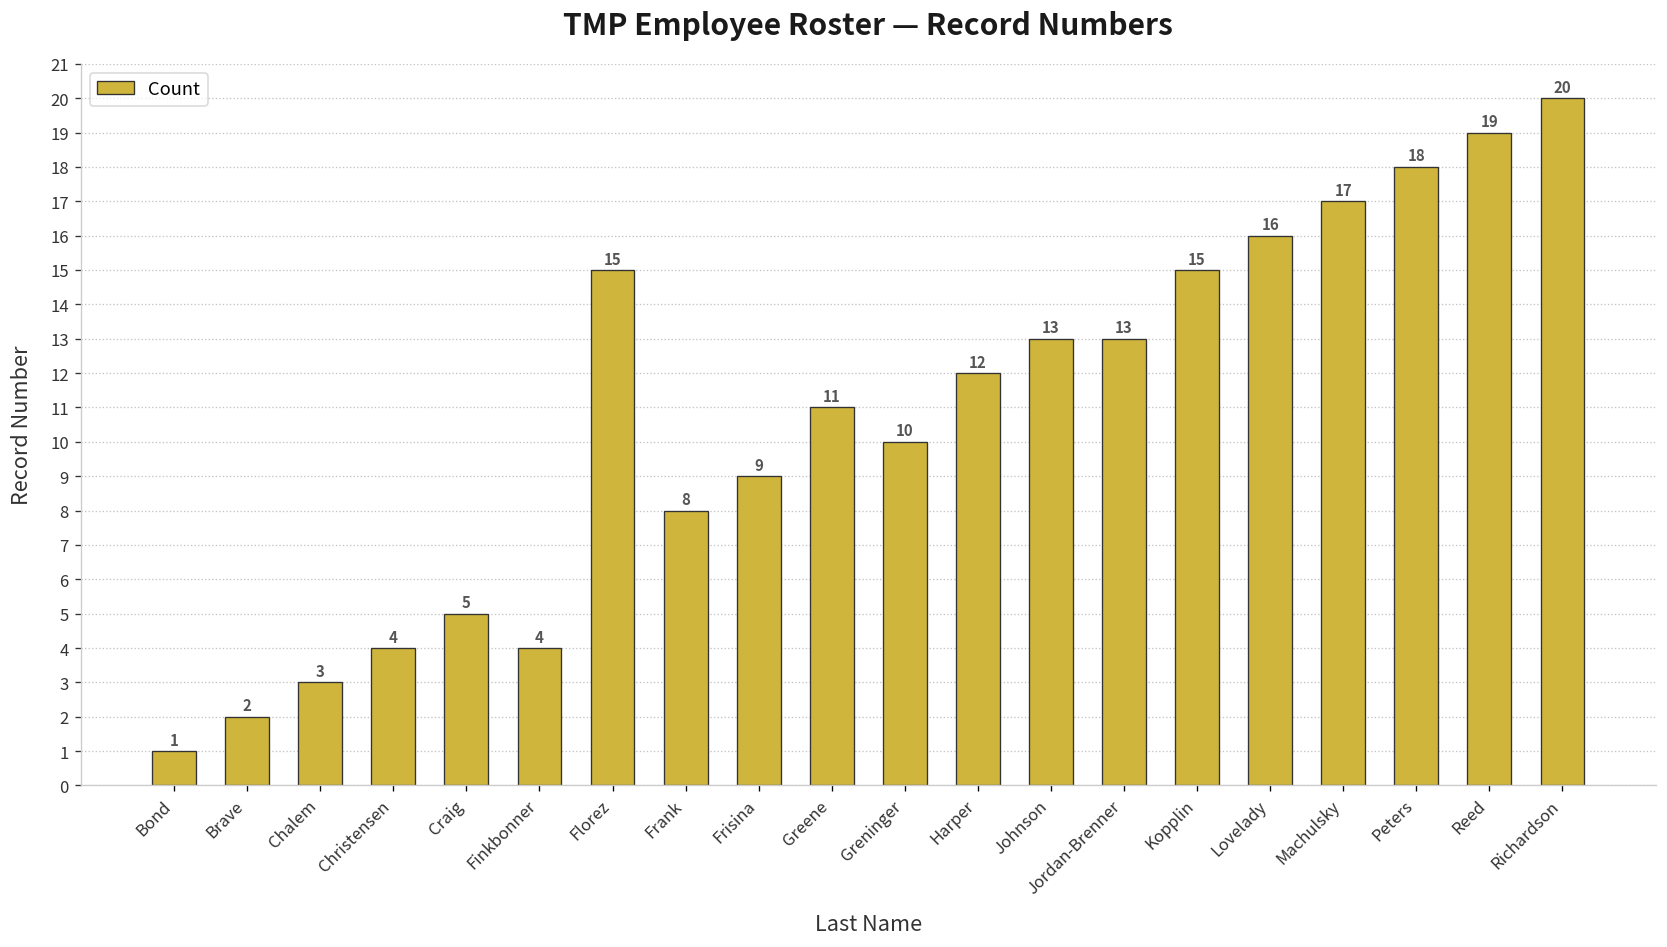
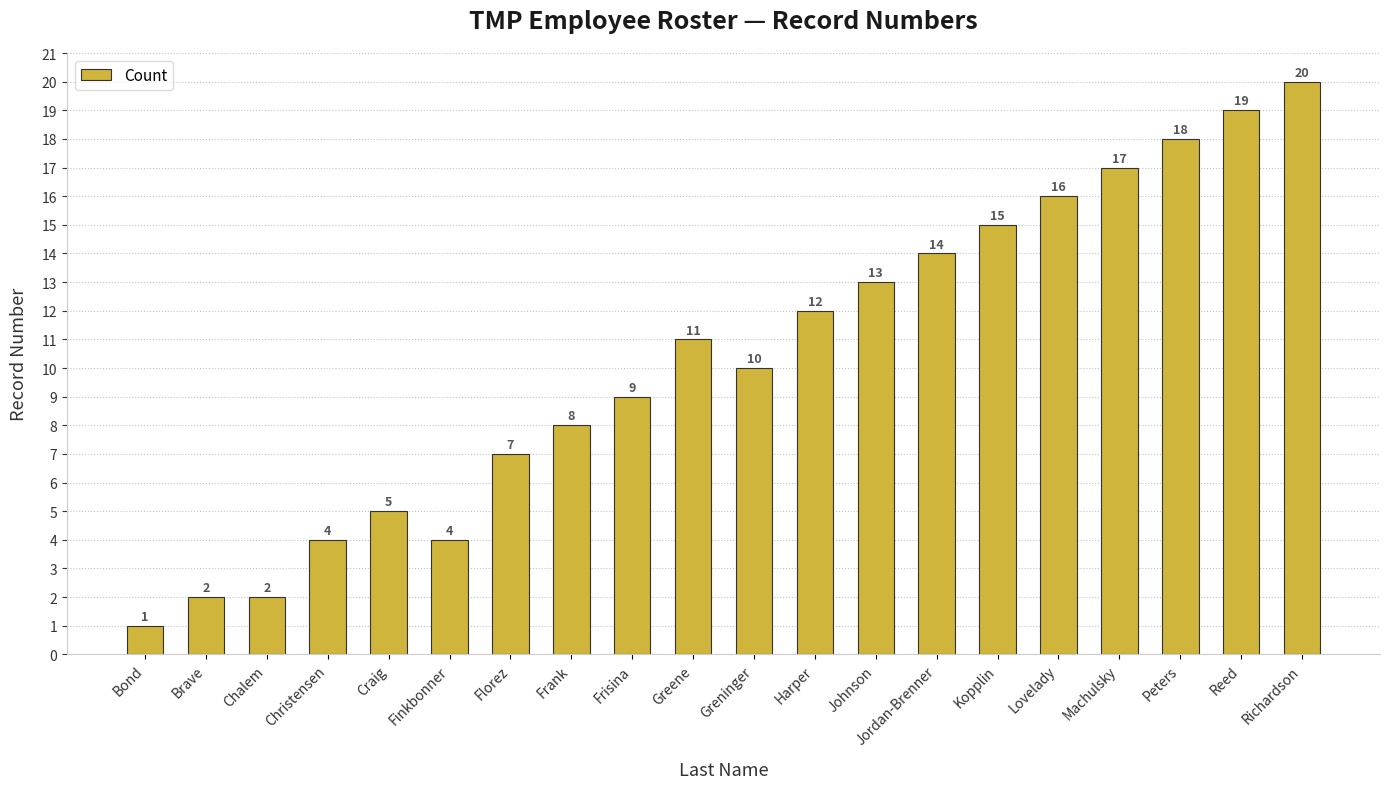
Chalem: 3 -> 2
Florez: 15 -> 7
Jordan-Brenner: 13 -> 14
